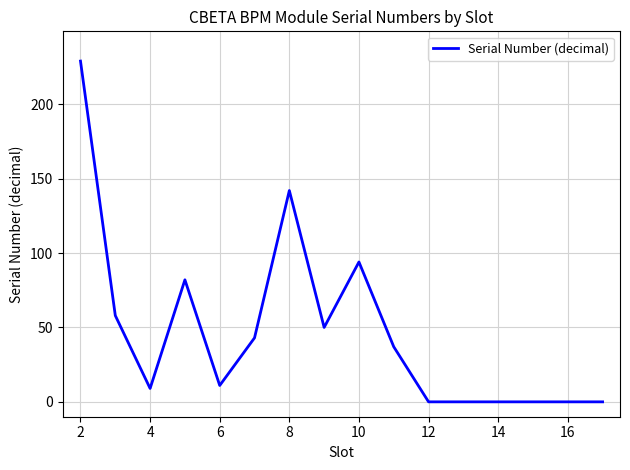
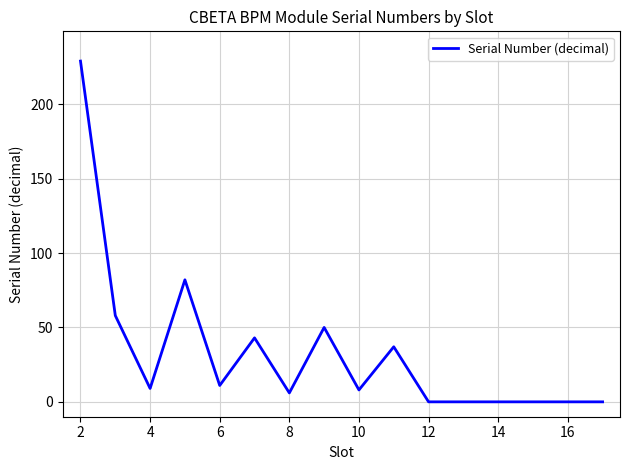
8: 142 -> 6
10: 94 -> 8
